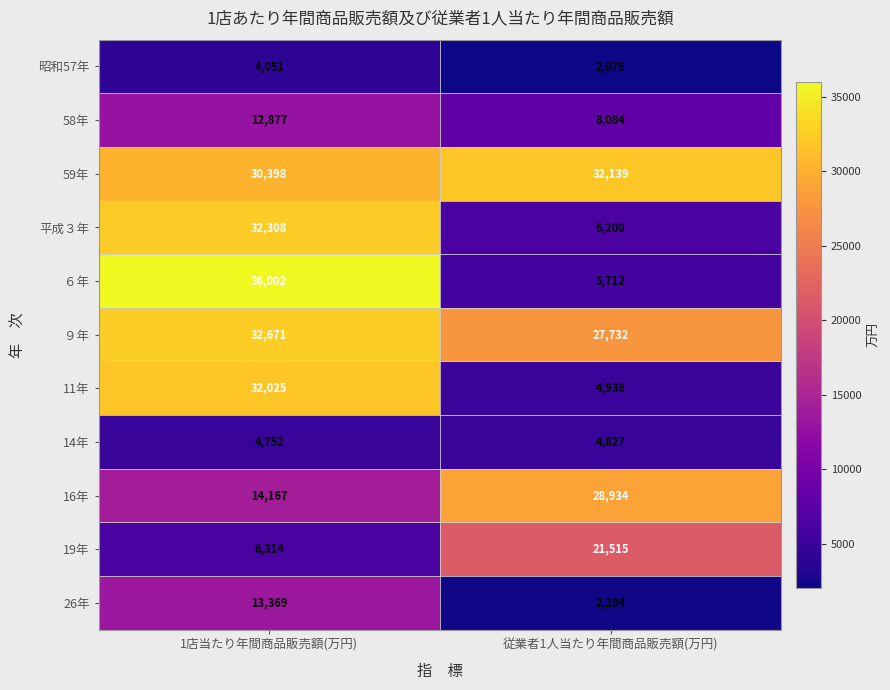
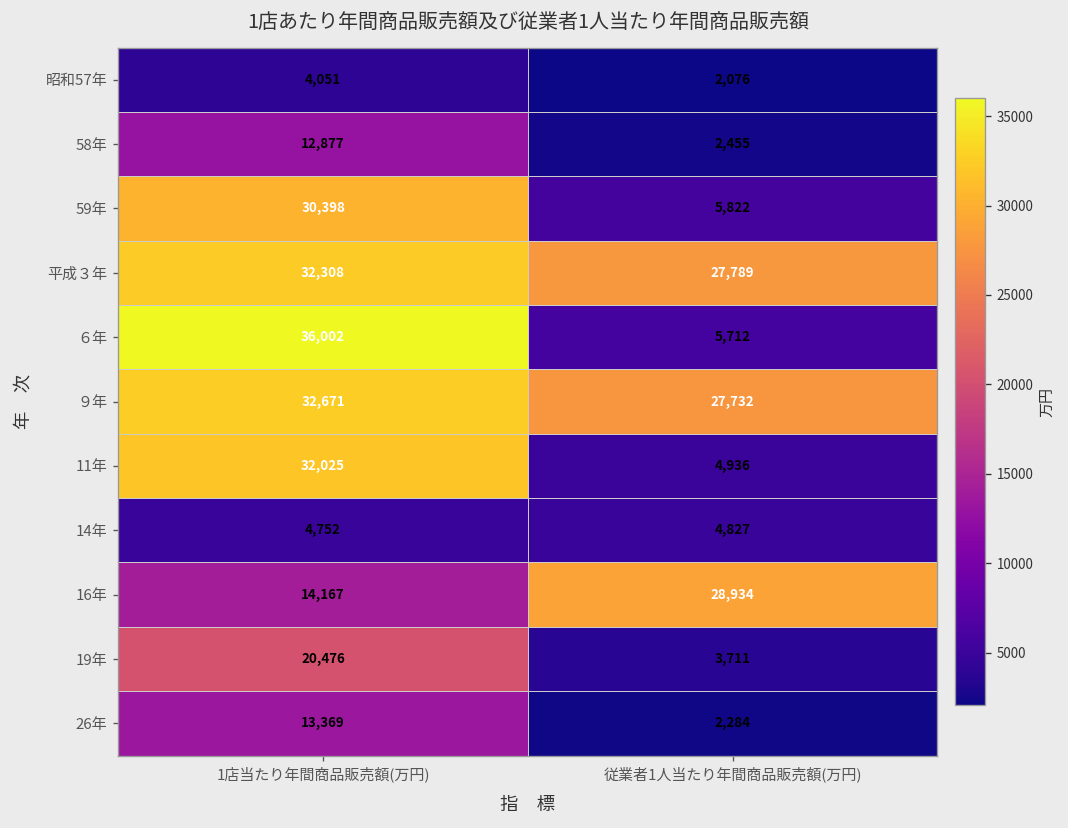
58年, 従業者1人当たり年間商品販売額(万円): 8,084 -> 2,455
59年, 従業者1人当たり年間商品販売額(万円): 32,139 -> 5,822
平成３年, 従業者1人当たり年間商品販売額(万円): 6,200 -> 27,789
19年, 1店当たり年間商品販売額(万円): 6,314 -> 20,476
19年, 従業者1人当たり年間商品販売額(万円): 21,515 -> 3,711
